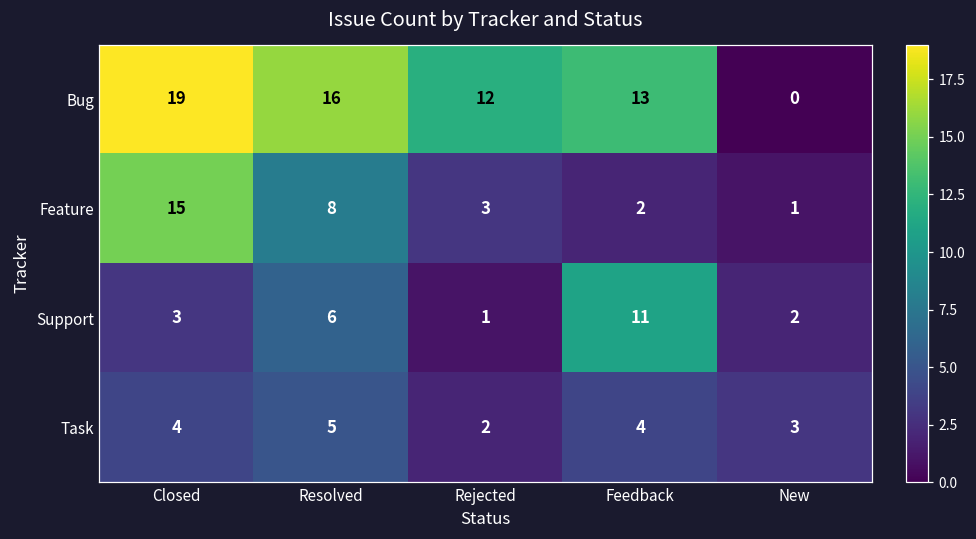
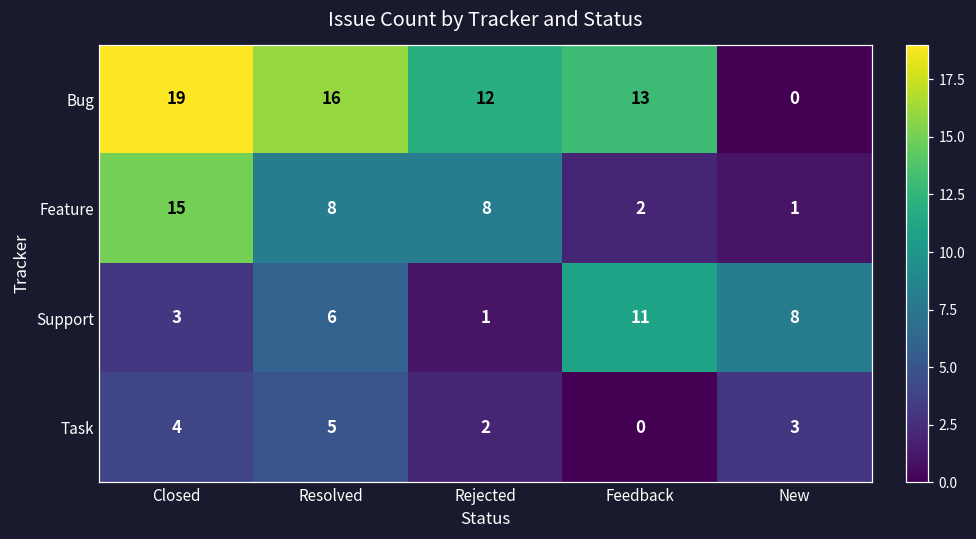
Feature, Rejected: 3 -> 8
Support, New: 2 -> 8
Task, Feedback: 4 -> 0
